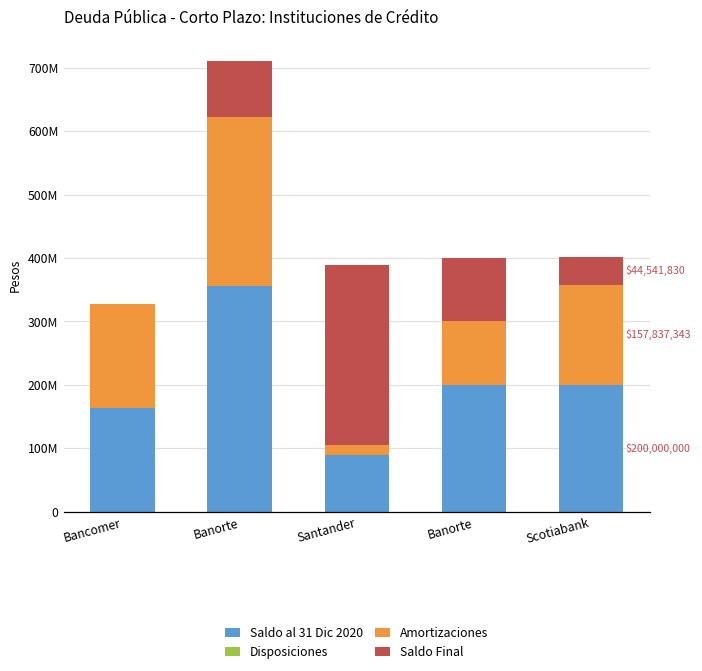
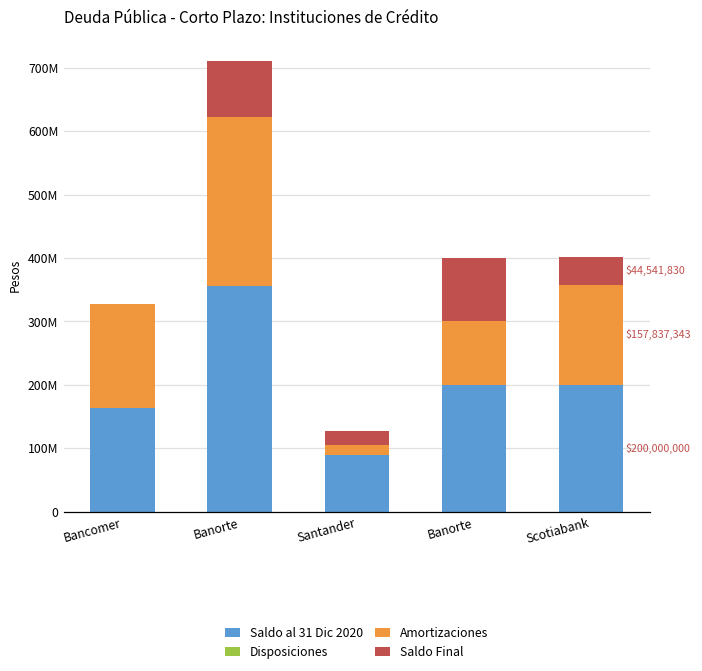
Saldo Final, Santander: 280000000 -> 20000000
